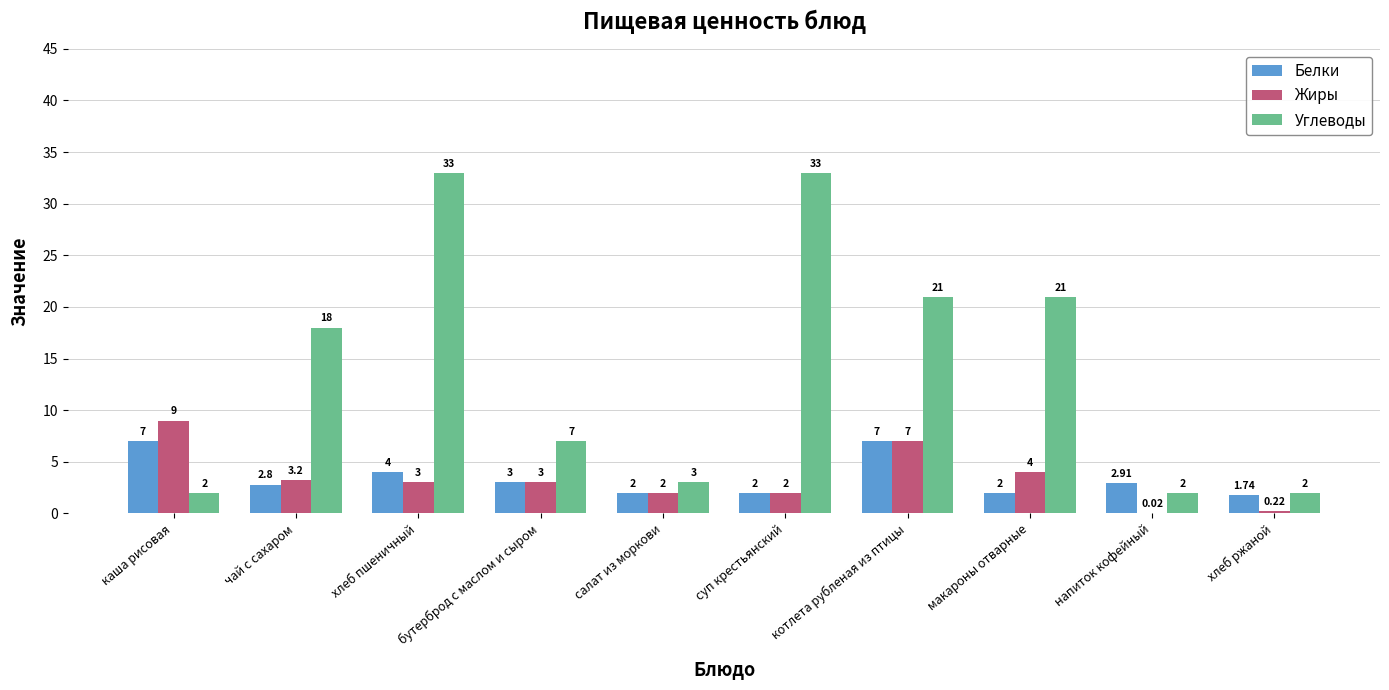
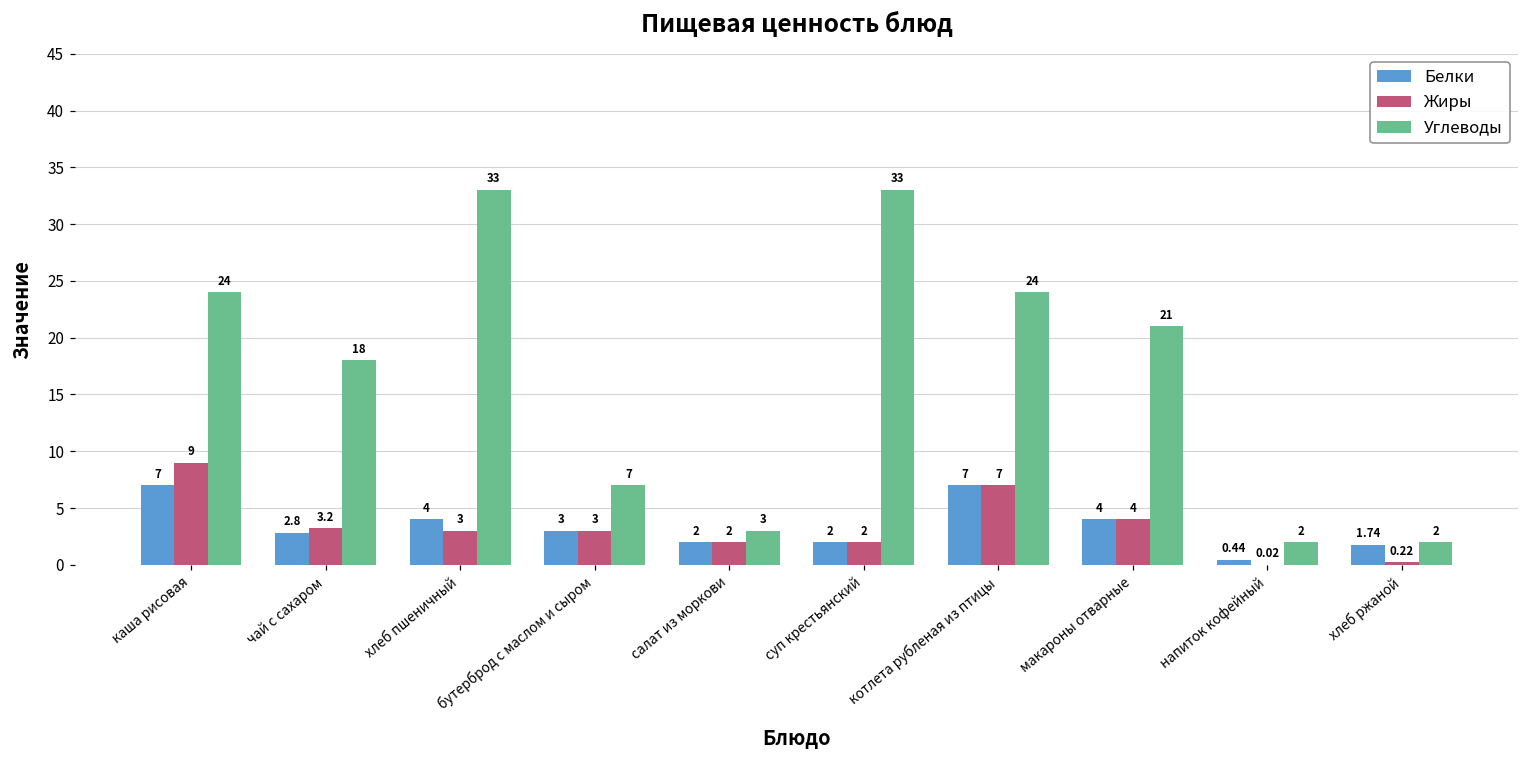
Углеводы, каша рисовая: 2 -> 24
Углеводы, котлета рубленая из птицы: 21 -> 24
Белки, макароны отварные: 2 -> 4
Белки, напиток кофейный: 2.91 -> 0.44
